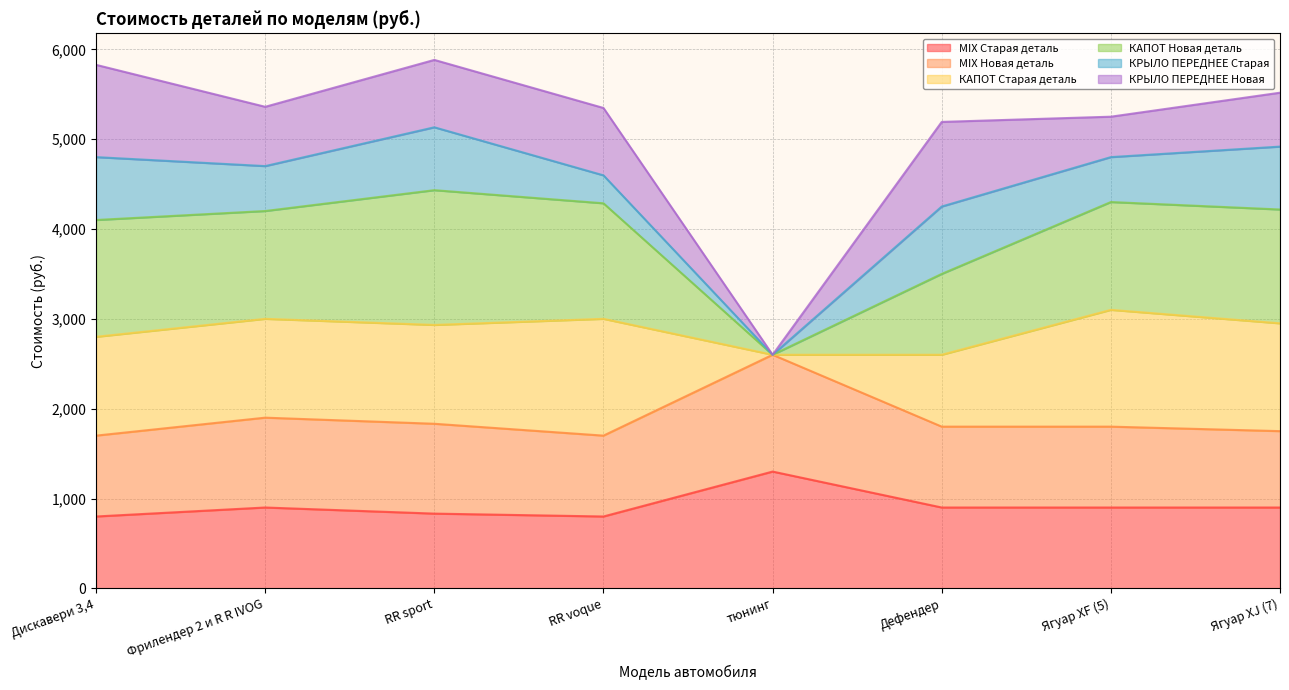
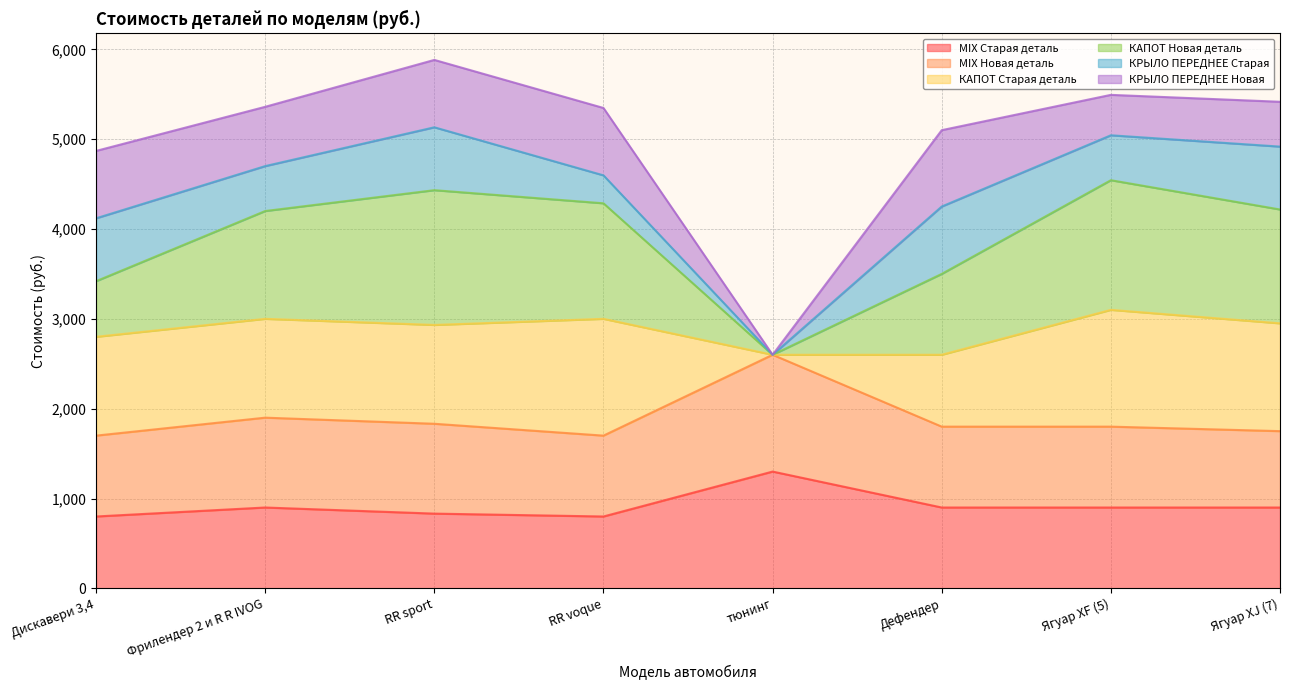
КАПОТ Новая деталь, Дискавери 3,4: 1,300 -> 600
КРЫЛО ПЕРЕДНЕЕ Новая, Дискавери 3,4: 1,000 -> 800
КРЫЛО ПЕРЕДНЕЕ Новая, Дефендер: 940 -> 850
КАПОТ Новая деталь, Ягуар XF (5): 1,200 -> 1,400
КРЫЛО ПЕРЕДНЕЕ Новая, Ягуар XJ (7): 600 -> 500
